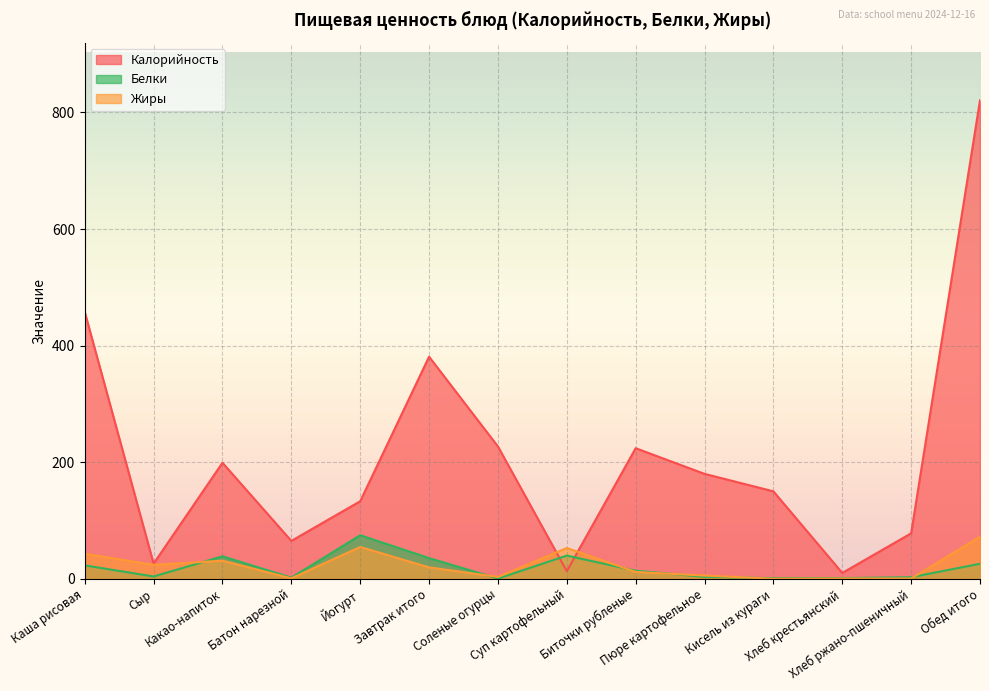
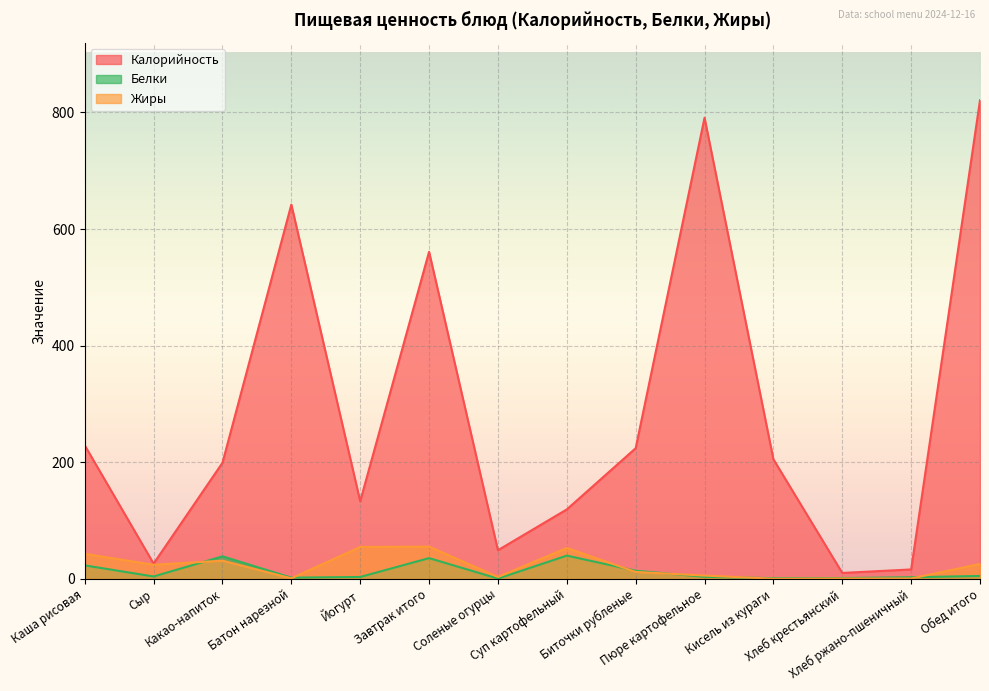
Калорийность, Каша рисовая: 460 -> 230
Калорийность, Батон нарезной: 70 -> 640
Белки, Йогурт: 70 -> 0
Калорийность, Завтрак итого: 380 -> 560
Жиры, Завтрак итого: 20 -> 60
Калорийность, Соленые огурцы: 230 -> 50
Калорийность, Суп картофельный: 10 -> 120
Калорийность, Пюре картофельное: 180 -> 790
Калорийность, Кисель из кураги: 150 -> 210
Калорийность, Хлеб ржано-пшеничный: 80 -> 20
Белки, Обед итого: 30 -> 0
Жиры, Обед итого: 70 -> 30
